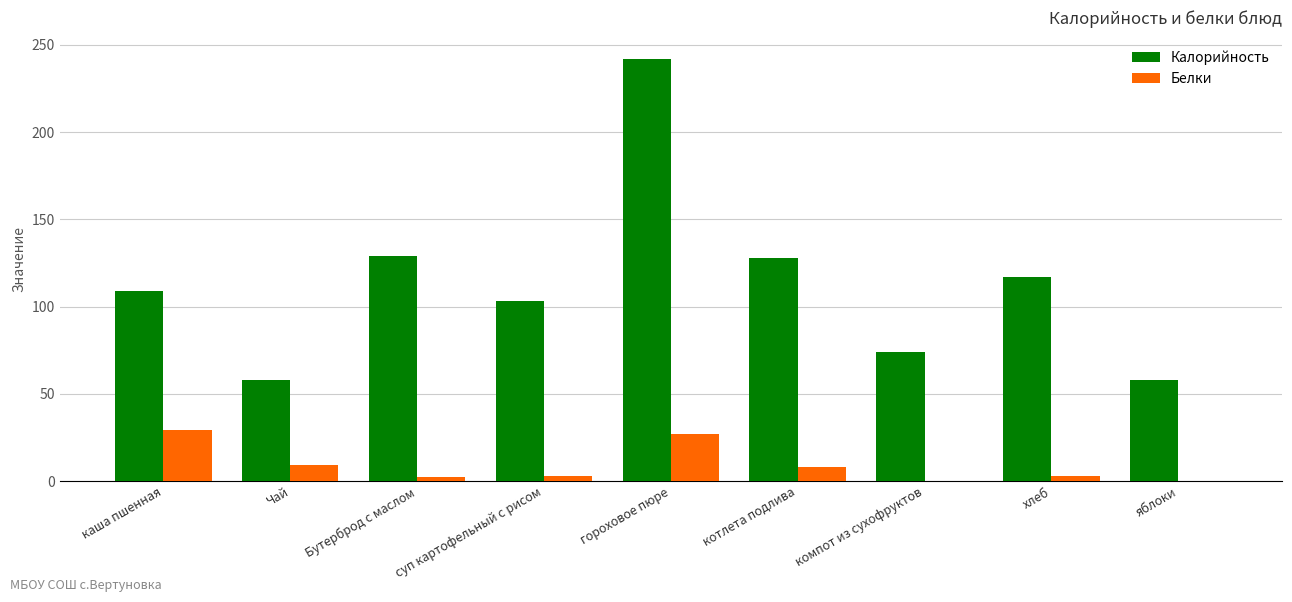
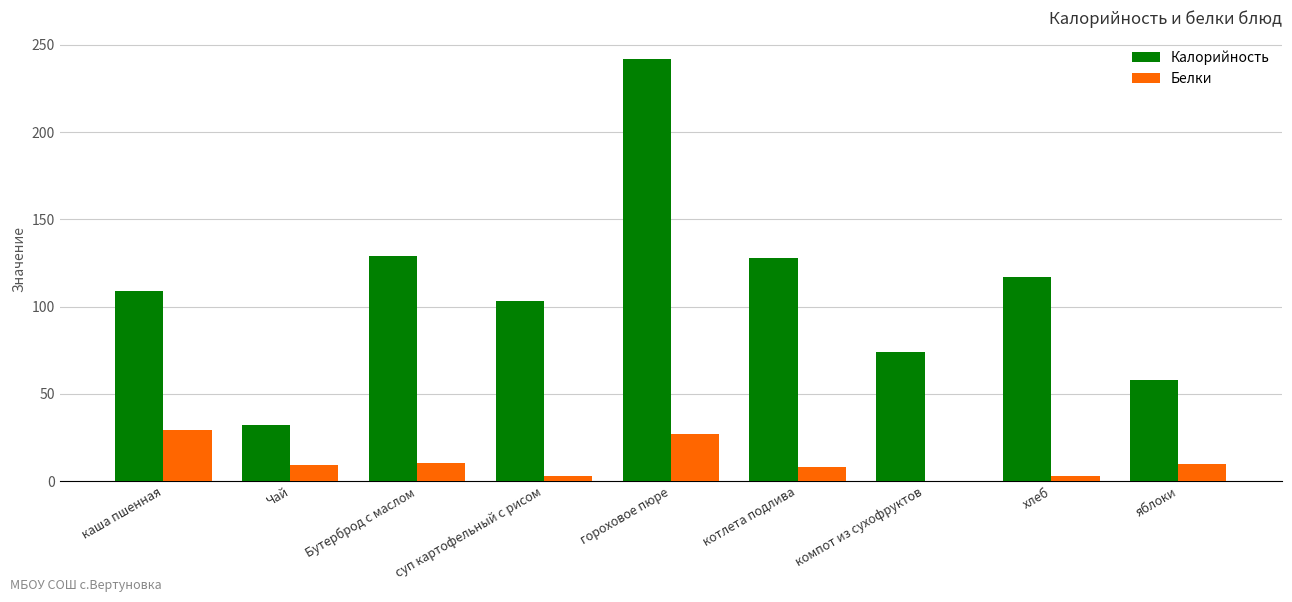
Калорийность, Чай: 58 -> 32
Белки, Бутерброд с маслом: 2 -> 10
Белки, яблоки: 0 -> 10
